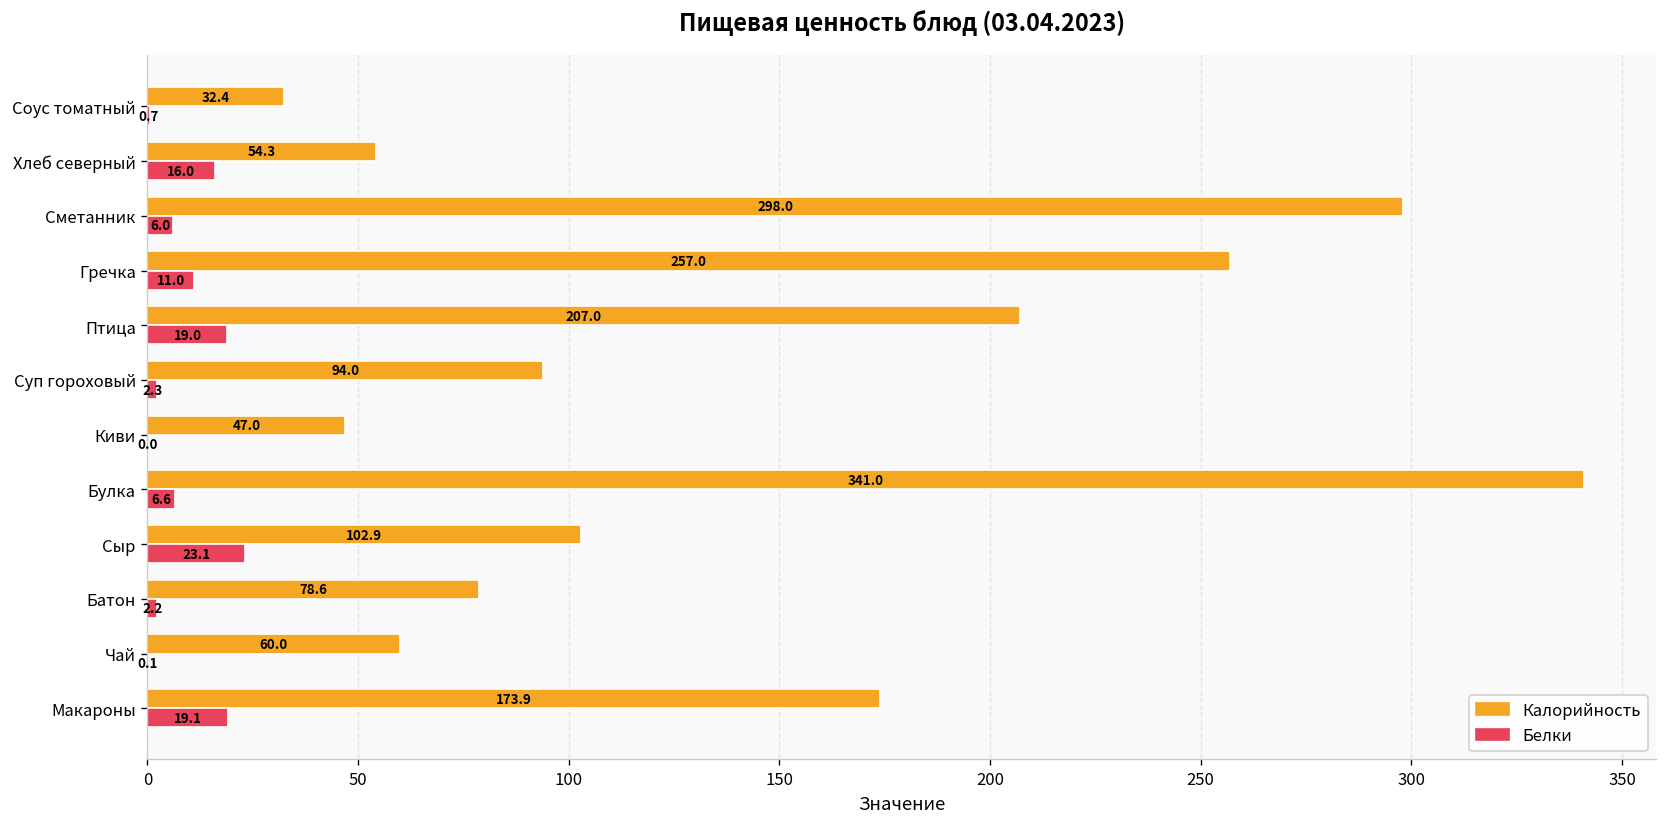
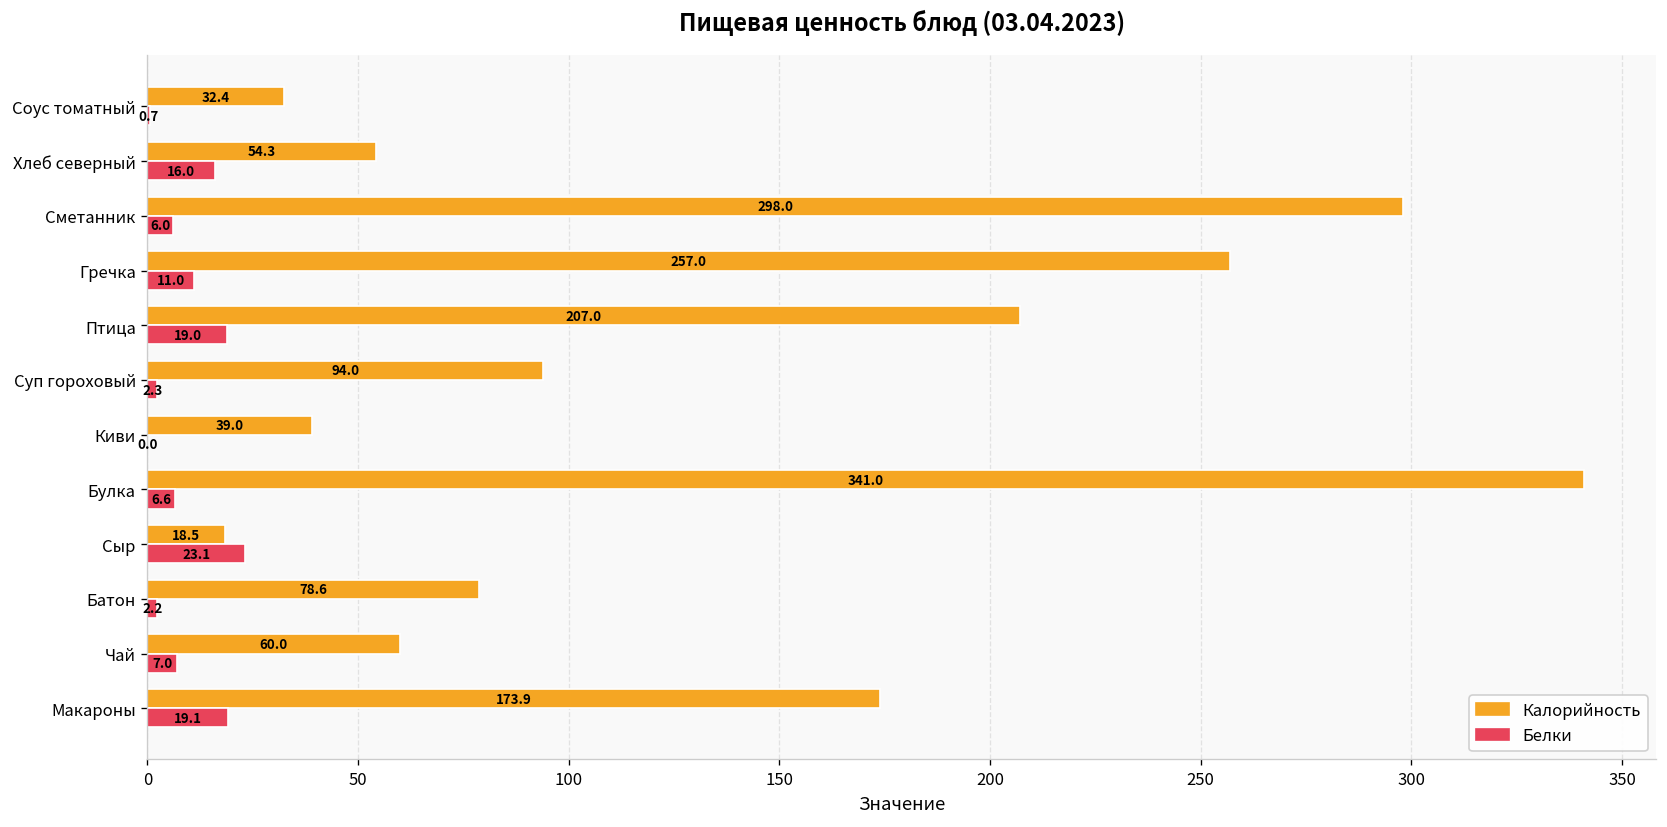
Калорийность, Киви: 47.0 -> 39.0
Калорийность, Сыр: 102.9 -> 18.5
Белки, Чай: 0.1 -> 7.0
